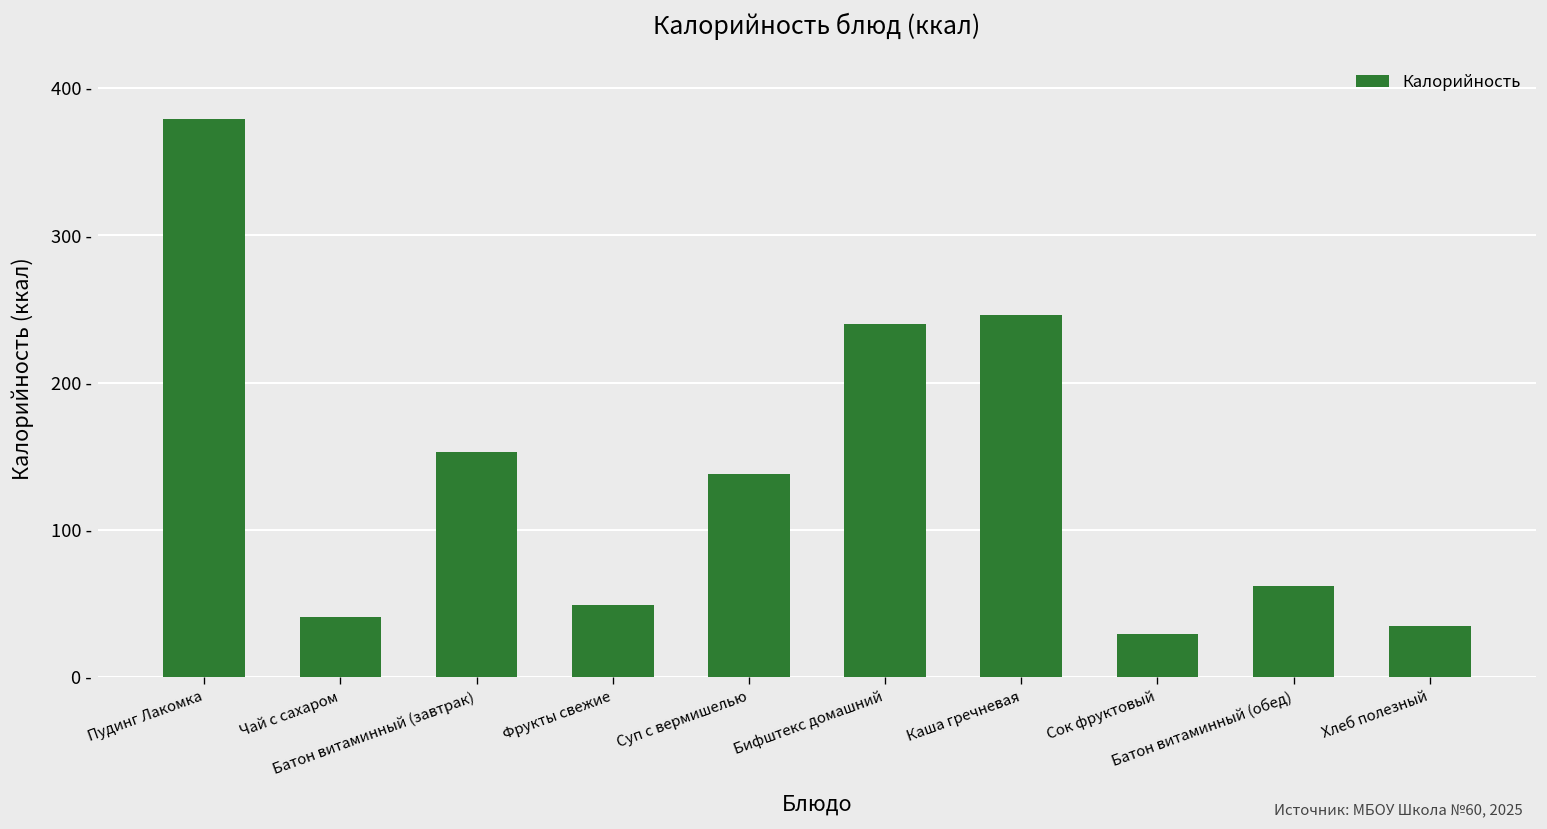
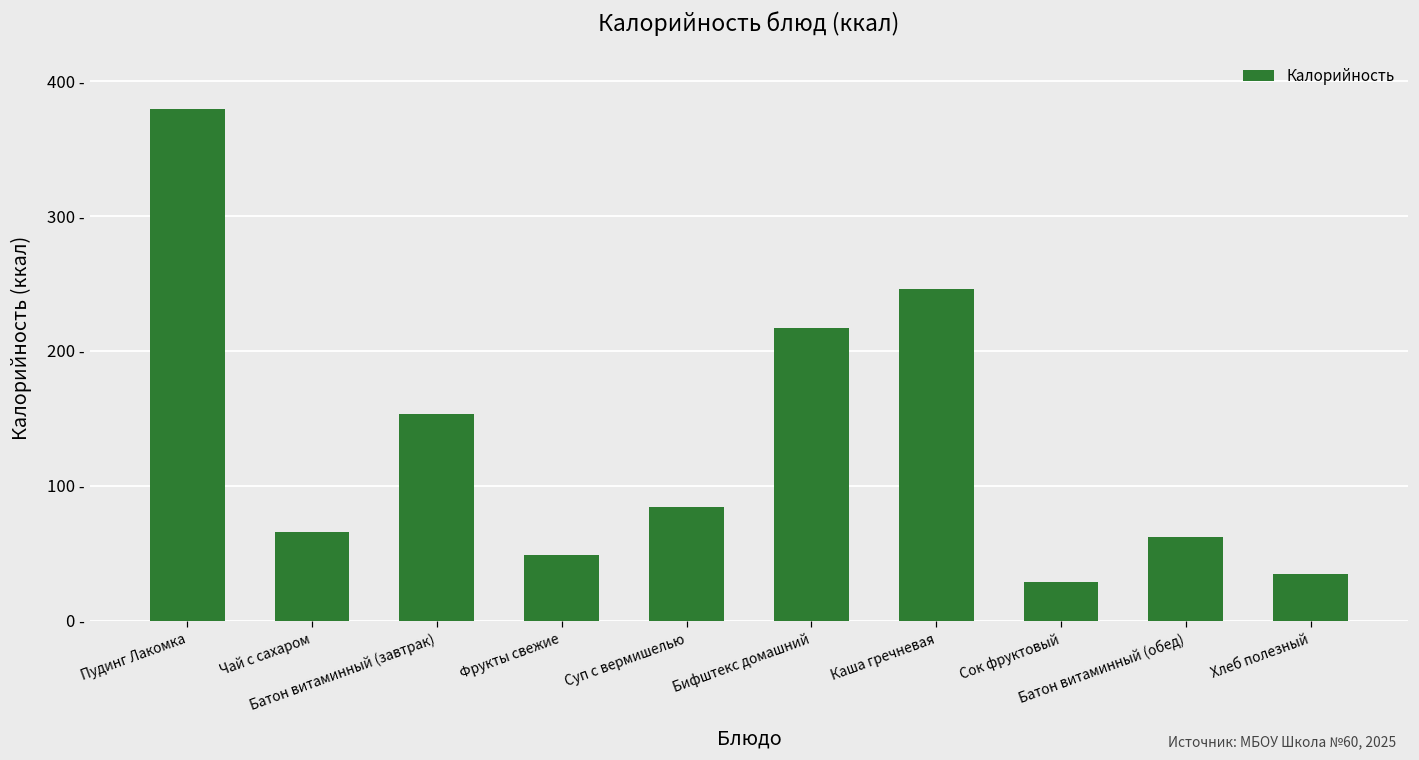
Чай с сахаром: 41 - -> 66 -
Суп с вермишелью: 138 - -> 84 -
Бифштекс домашний: 240 - -> 217 -
